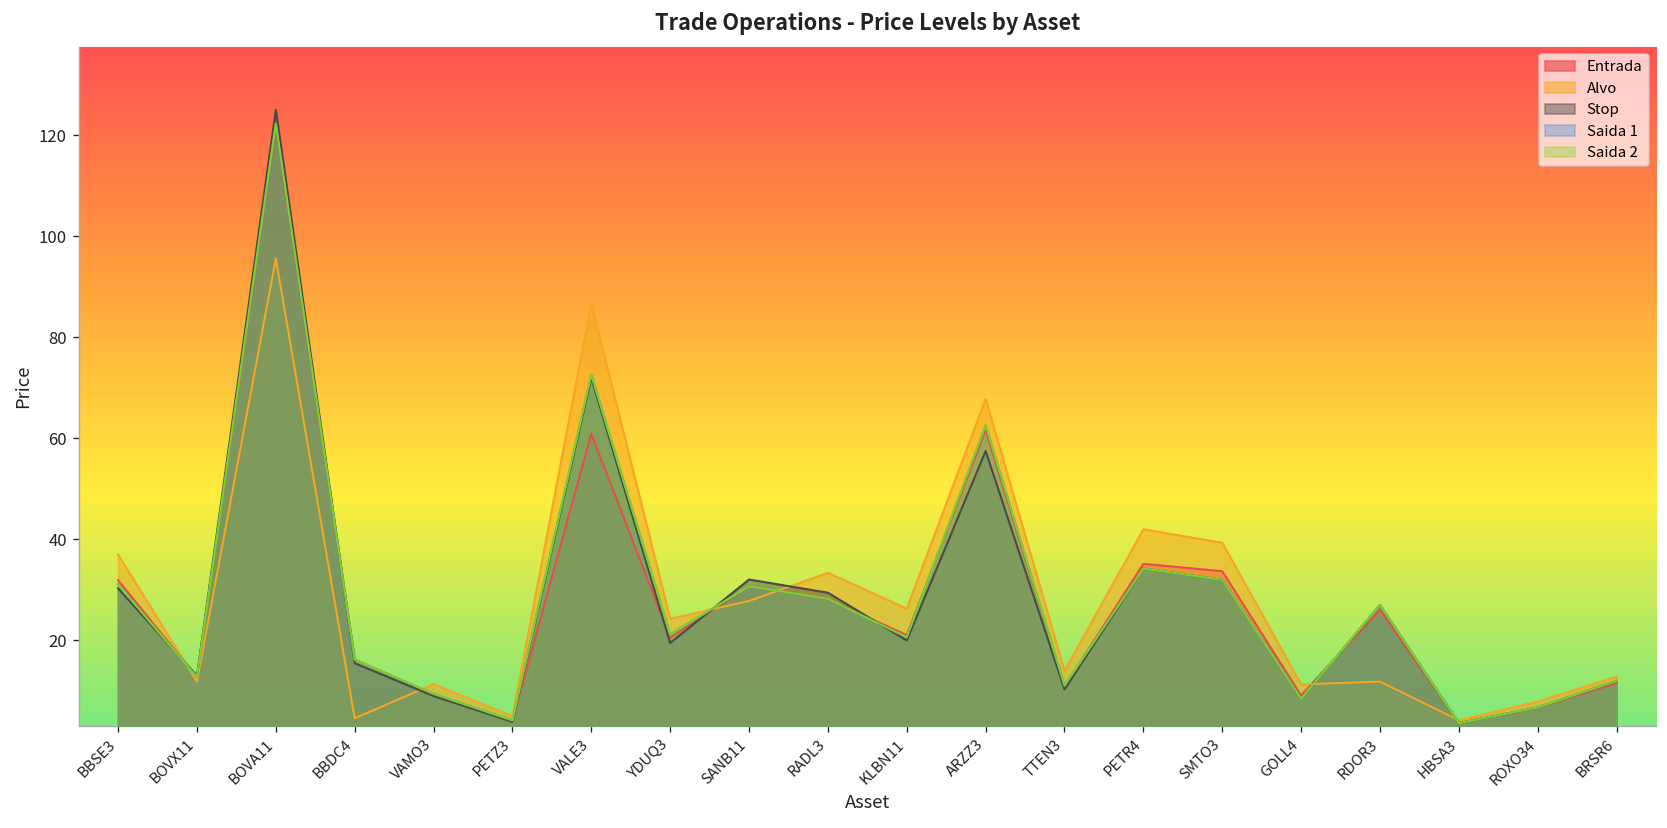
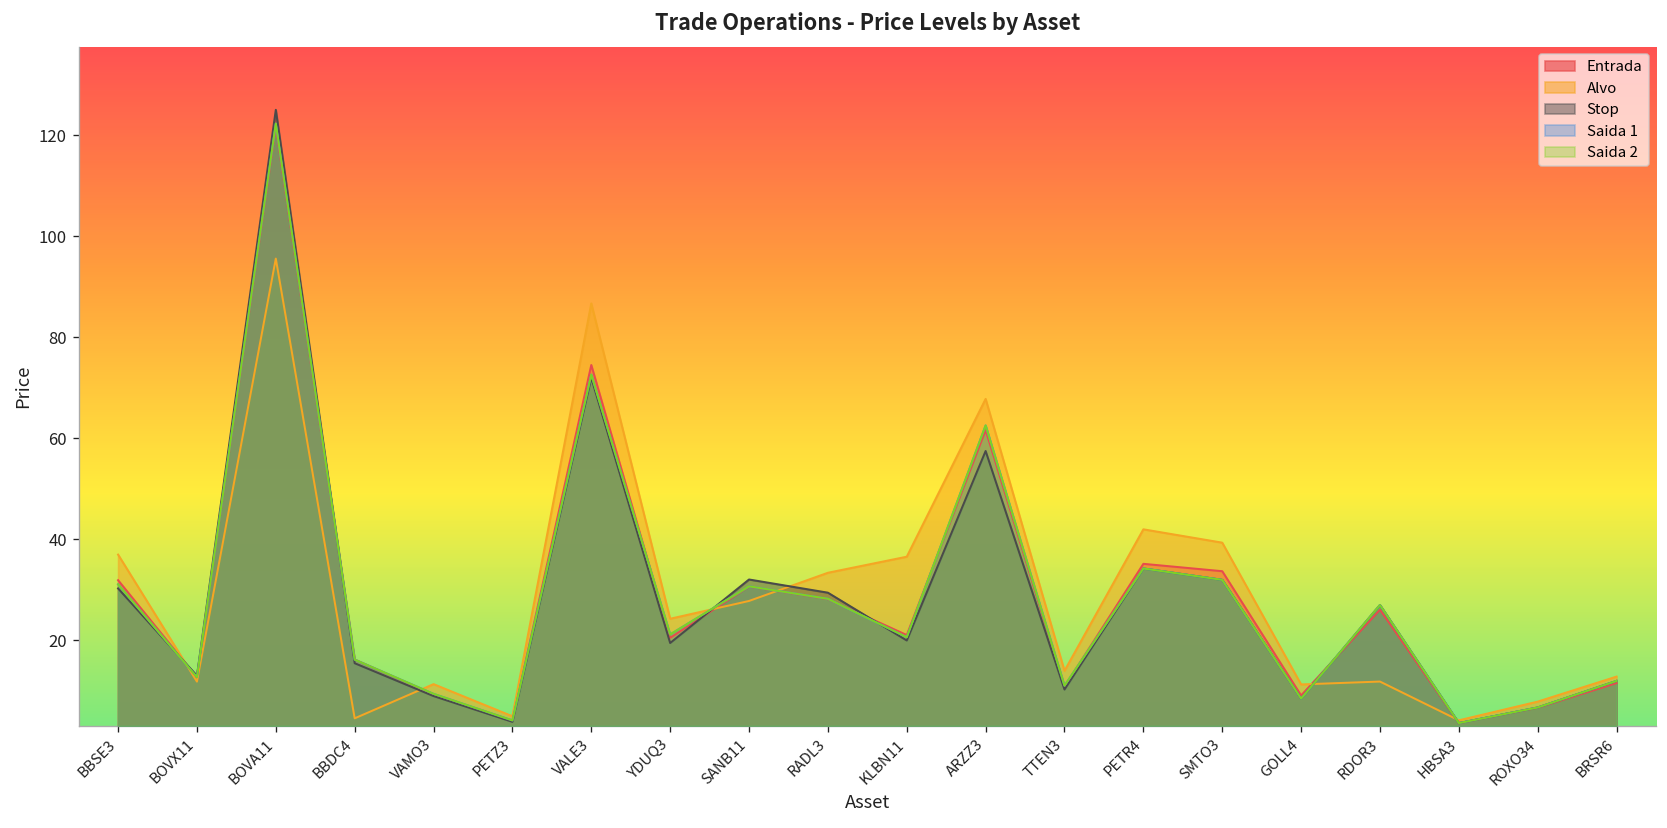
Entrada, VALE3: 61 -> 75
Alvo, KLBN11: 26 -> 37
